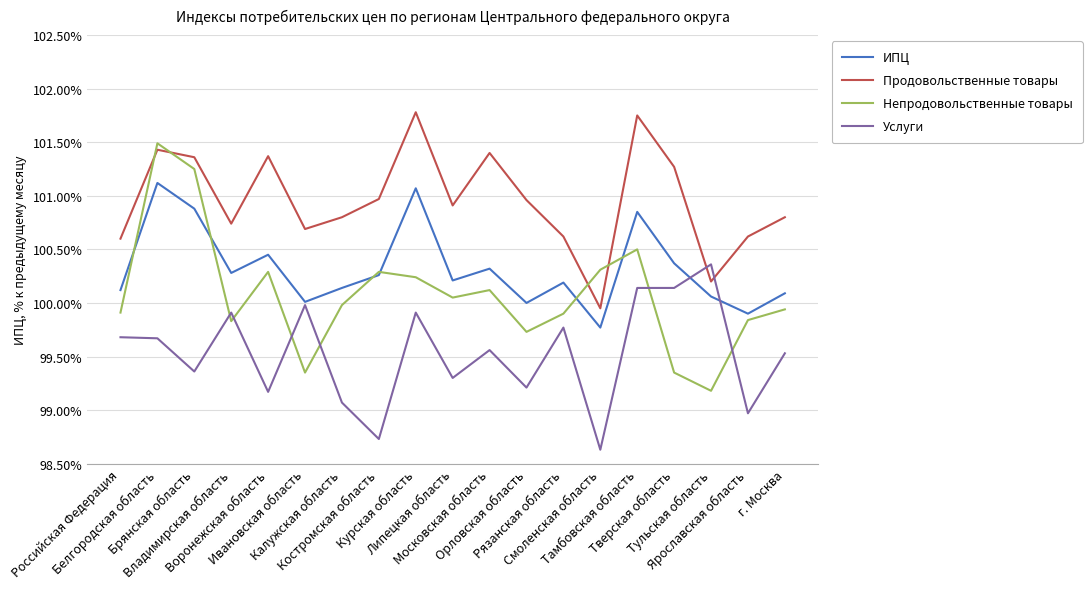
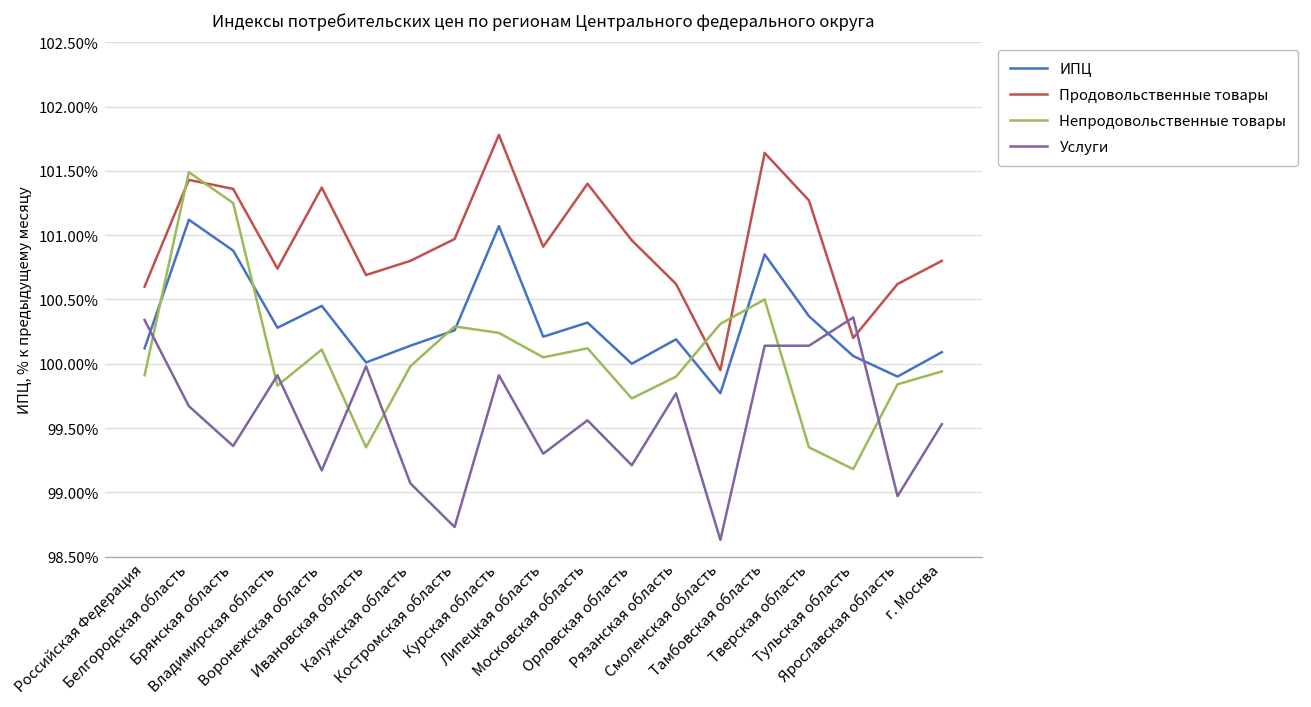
Услуги, Российская Федерация: 99.68% -> 100.34%
Непродовольственные товары, Воронежская область: 100.29% -> 100.11%
Продовольственные товары, Тамбовская область: 101.75% -> 101.64%
